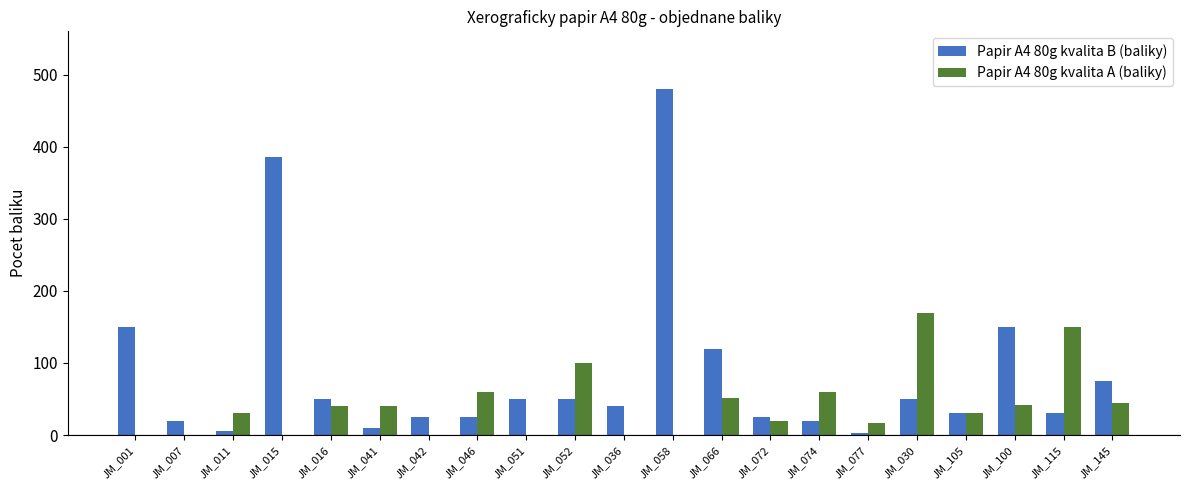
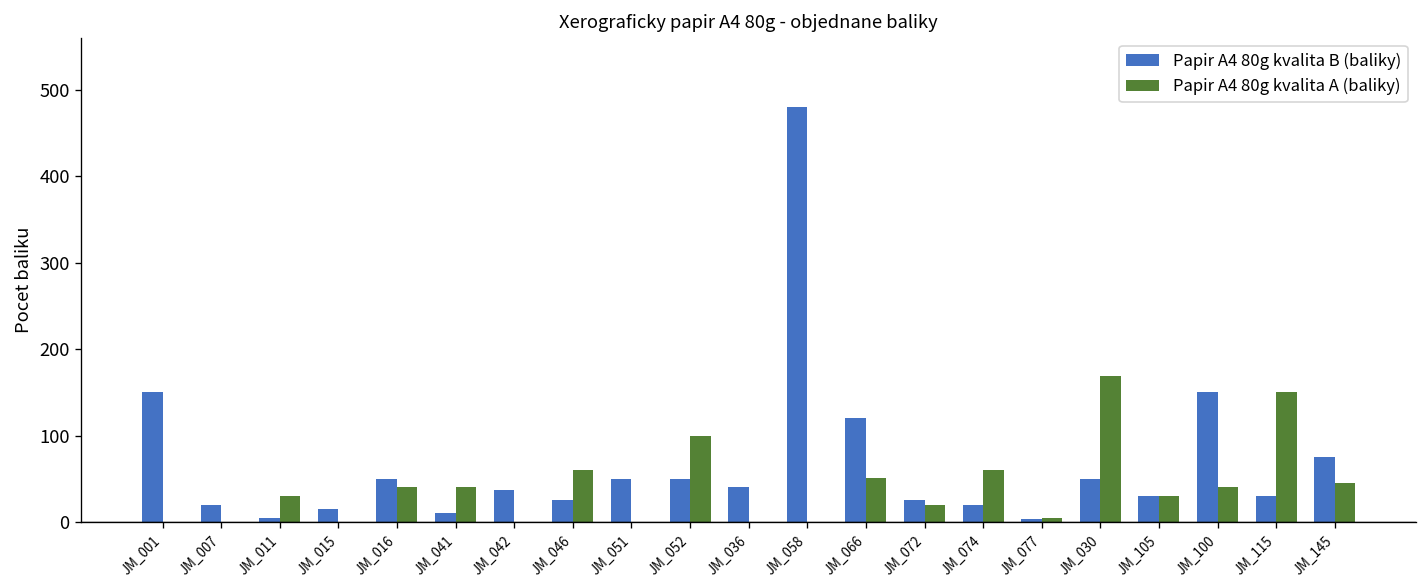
Papir A4 80g kvalita B (baliky), JM_015: 390 -> 20
Papir A4 80g kvalita B (baliky), JM_042: 30 -> 40
Papir A4 80g kvalita A (baliky), JM_077: 20 -> 10
